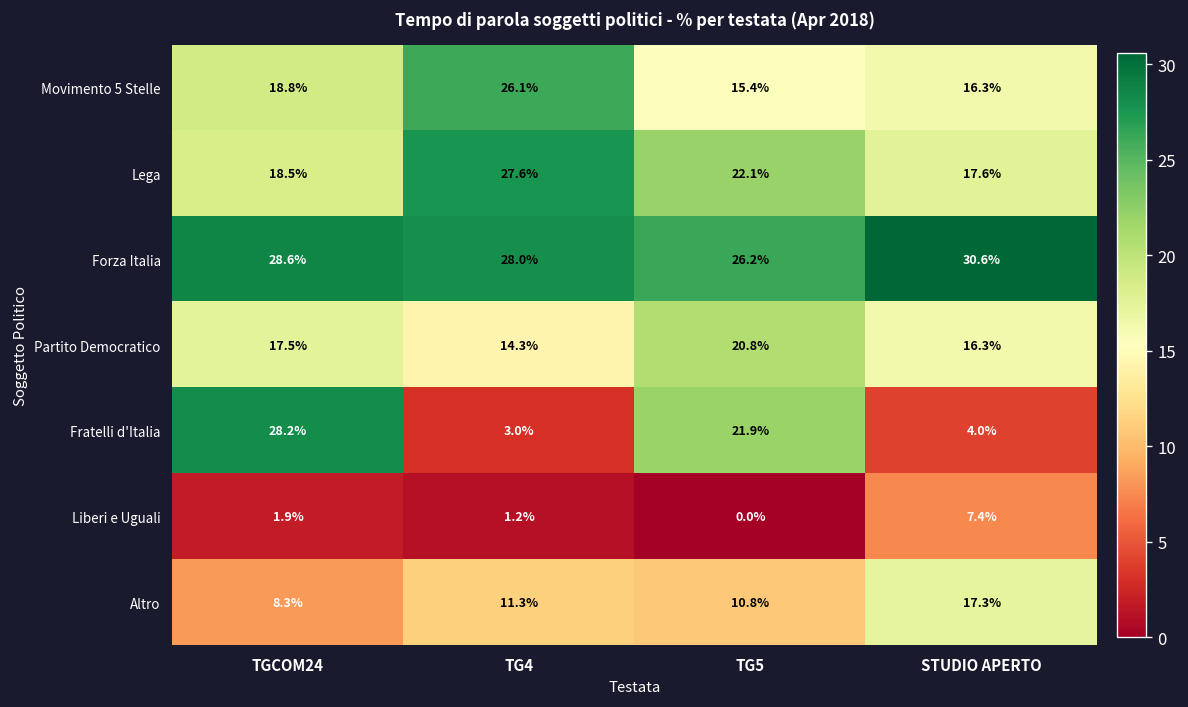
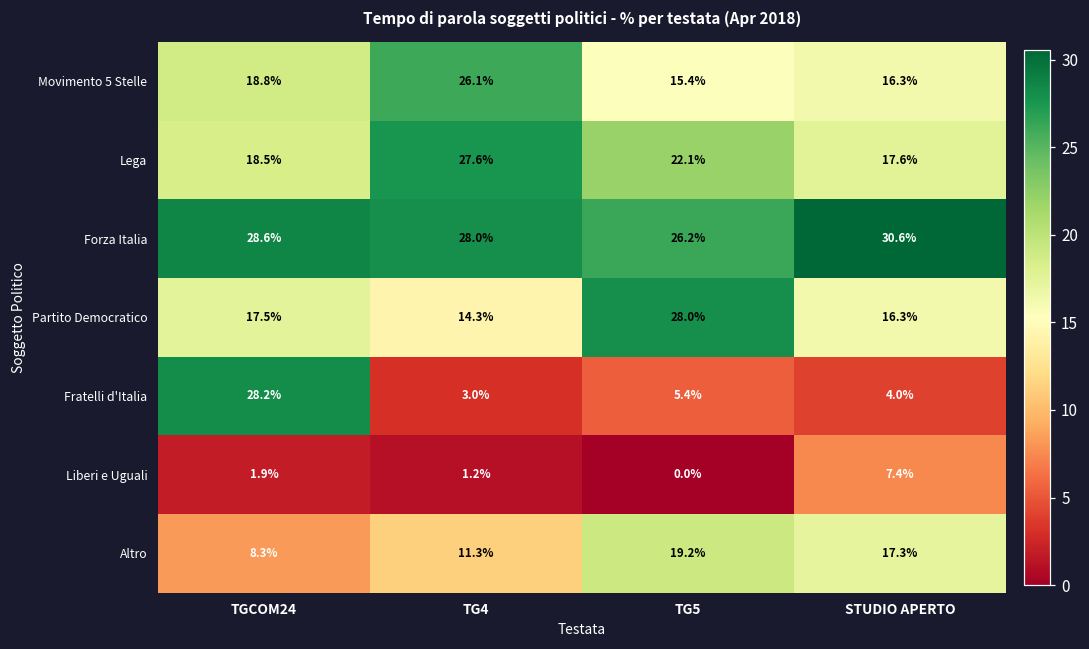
Partito Democratico, TG5: 20.8% -> 28.0%
Fratelli d'Italia, TG5: 21.9% -> 5.4%
Altro, TG5: 10.8% -> 19.2%
